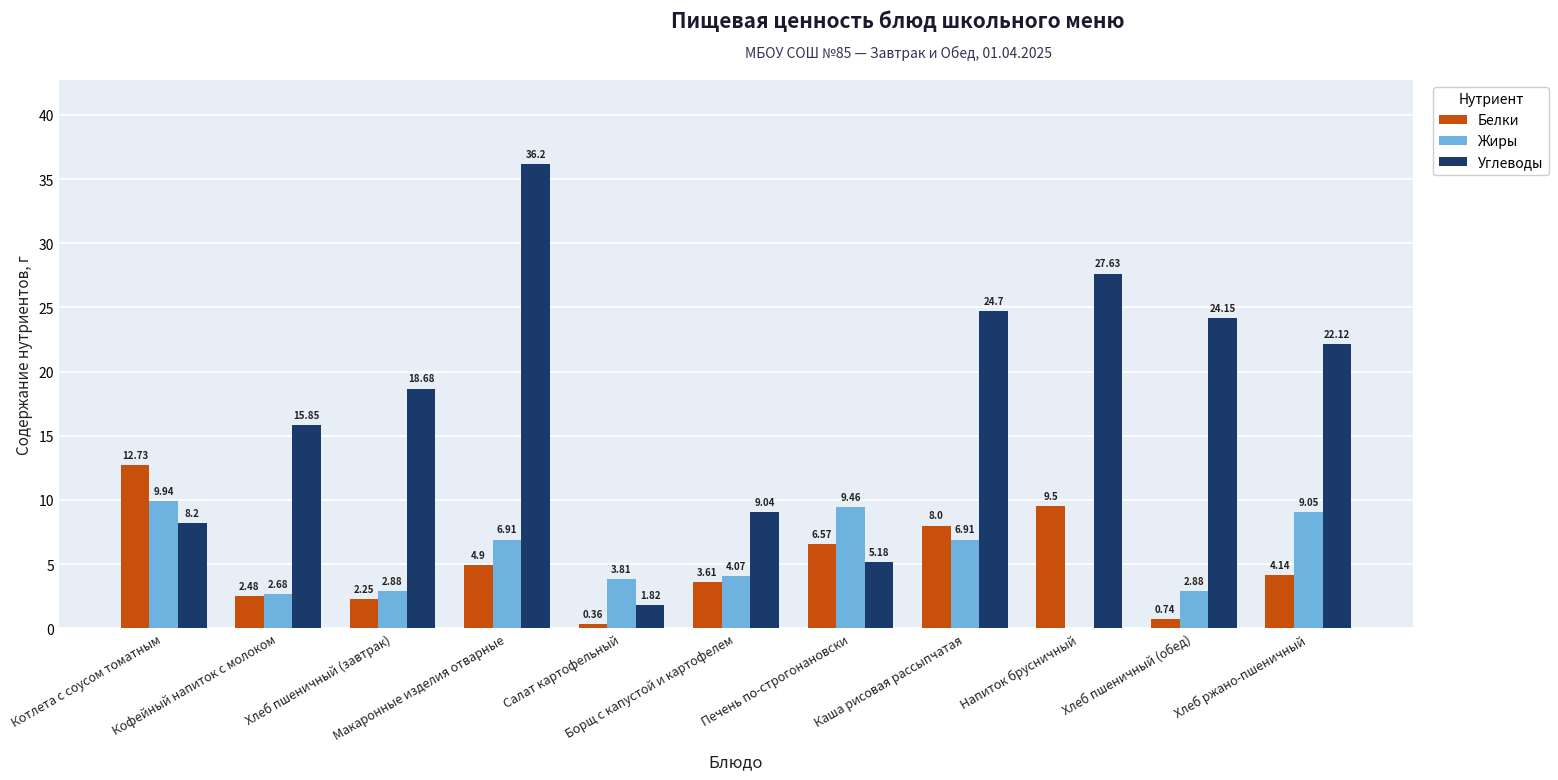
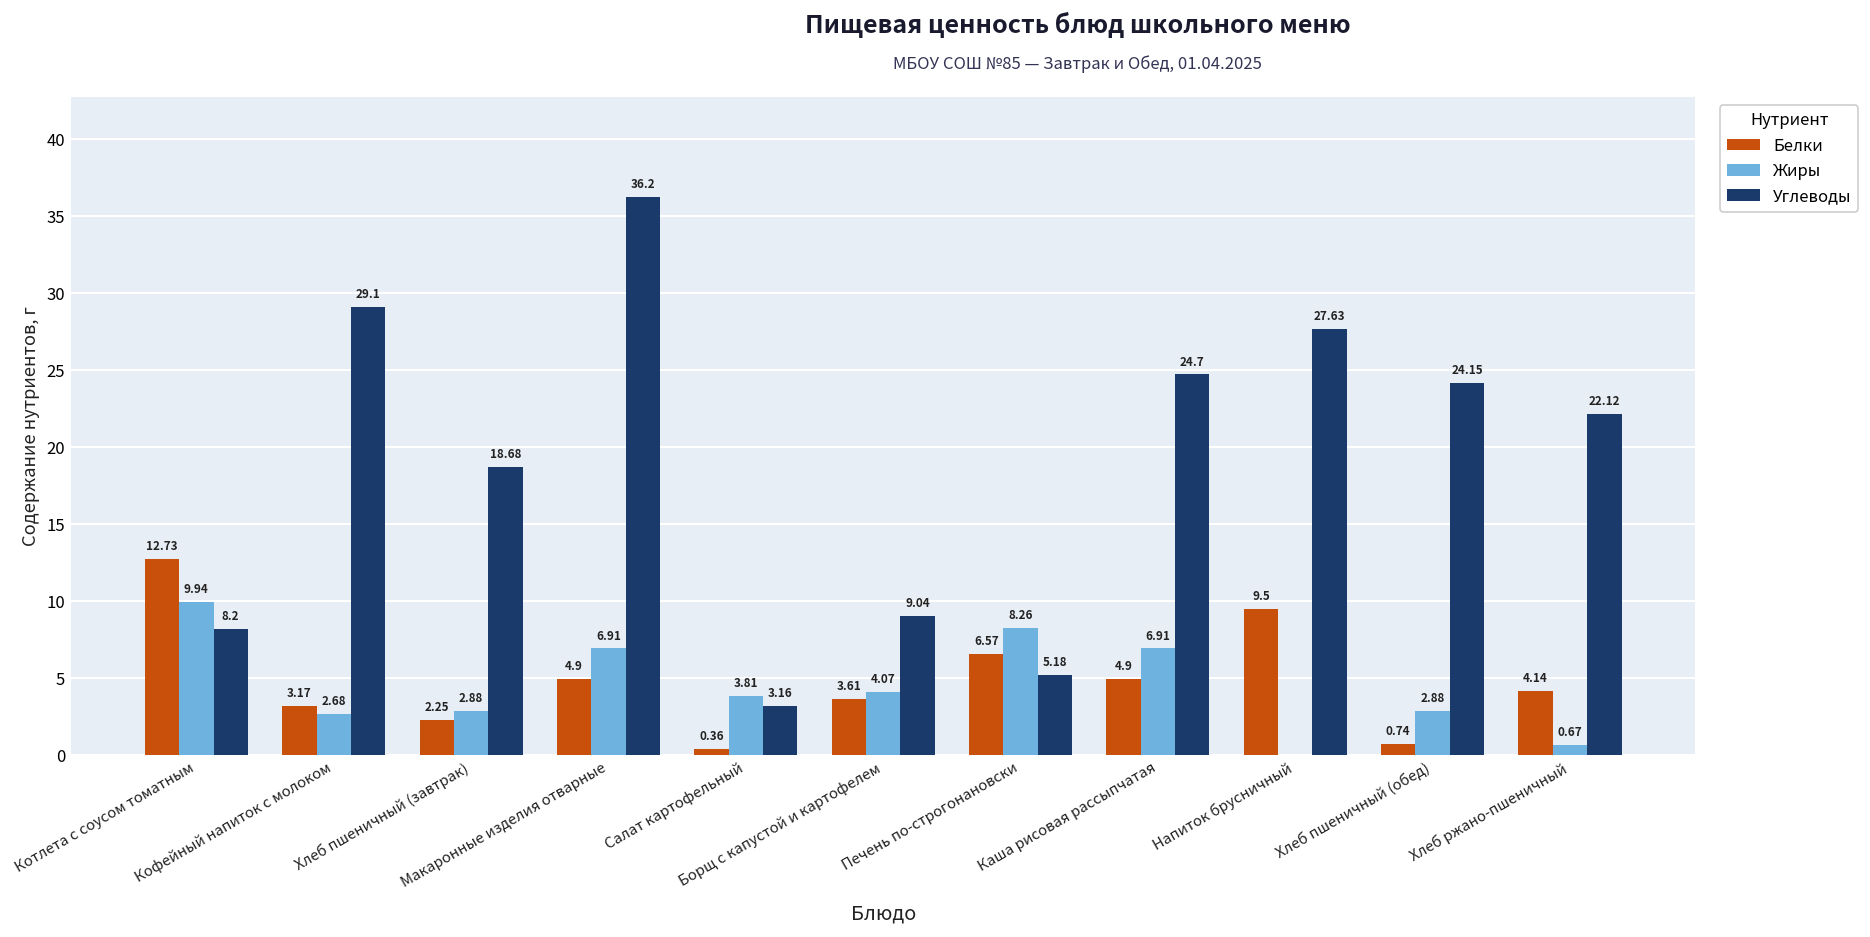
Белки, Кофейный напиток с молоком: 2.48 -> 3.17
Углеводы, Кофейный напиток с молоком: 15.85 -> 29.1
Углеводы, Салат картофельный: 1.82 -> 3.16
Жиры, Печень по-строгонановски: 9.46 -> 8.26
Белки, Каша рисовая рассыпчатая: 8.0 -> 4.9
Жиры, Хлеб ржано-пшеничный: 9.05 -> 0.67
